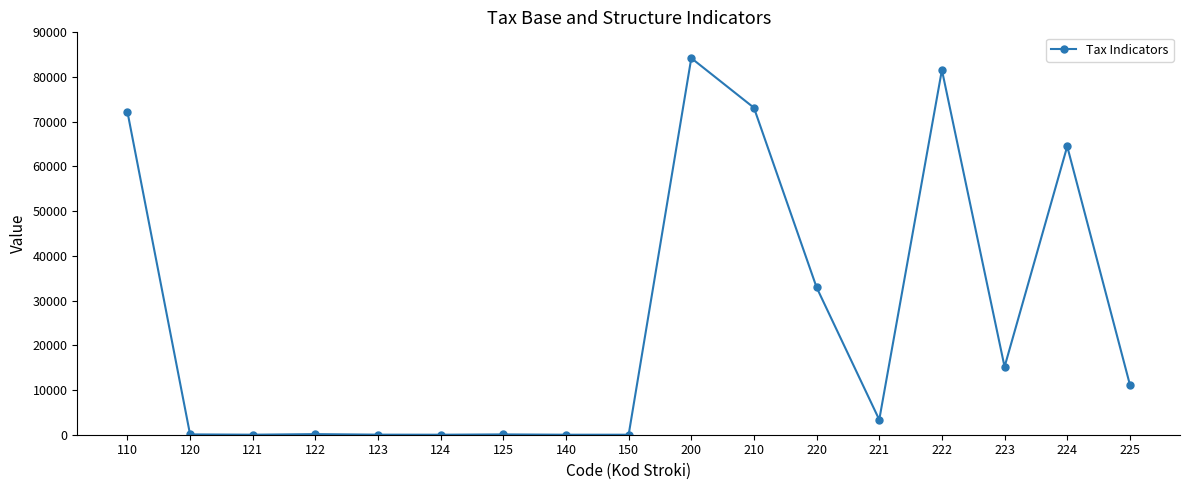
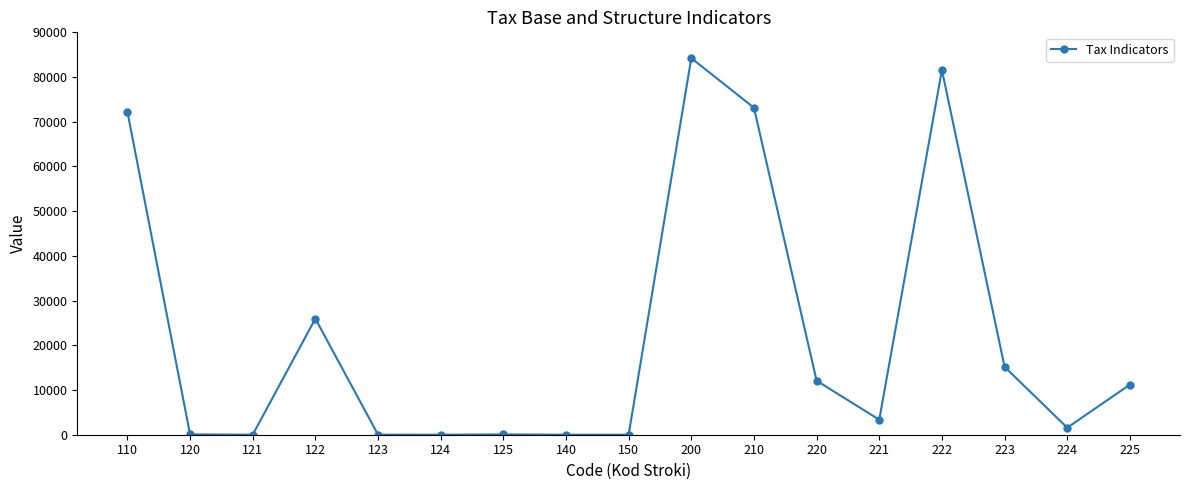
122: 0 -> 26000
220: 33000 -> 12000
224: 64000 -> 2000
